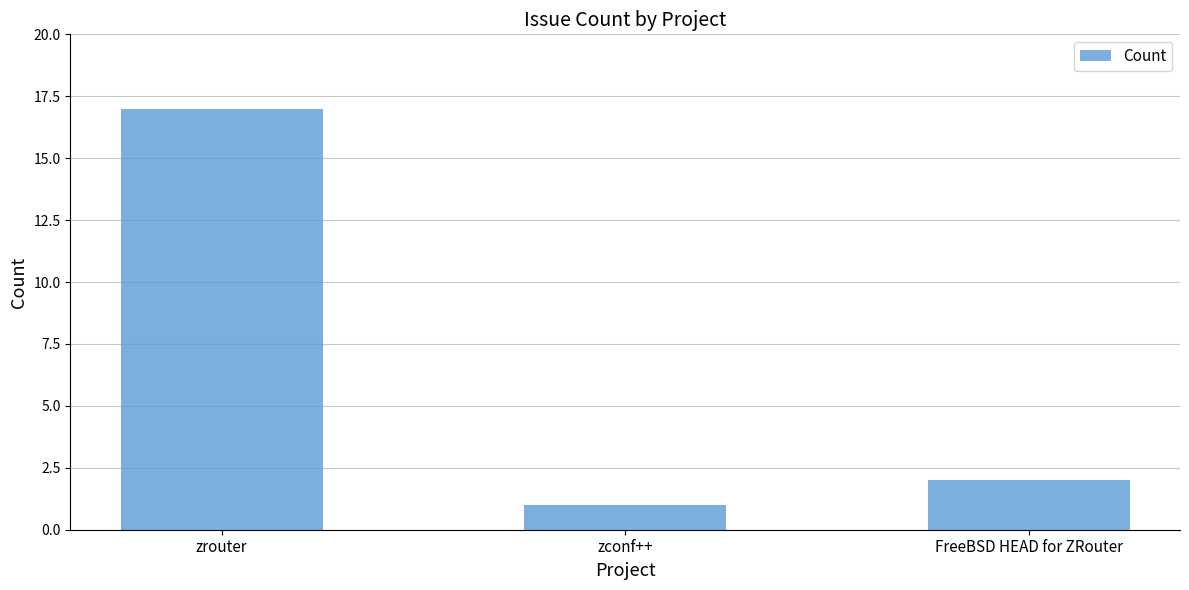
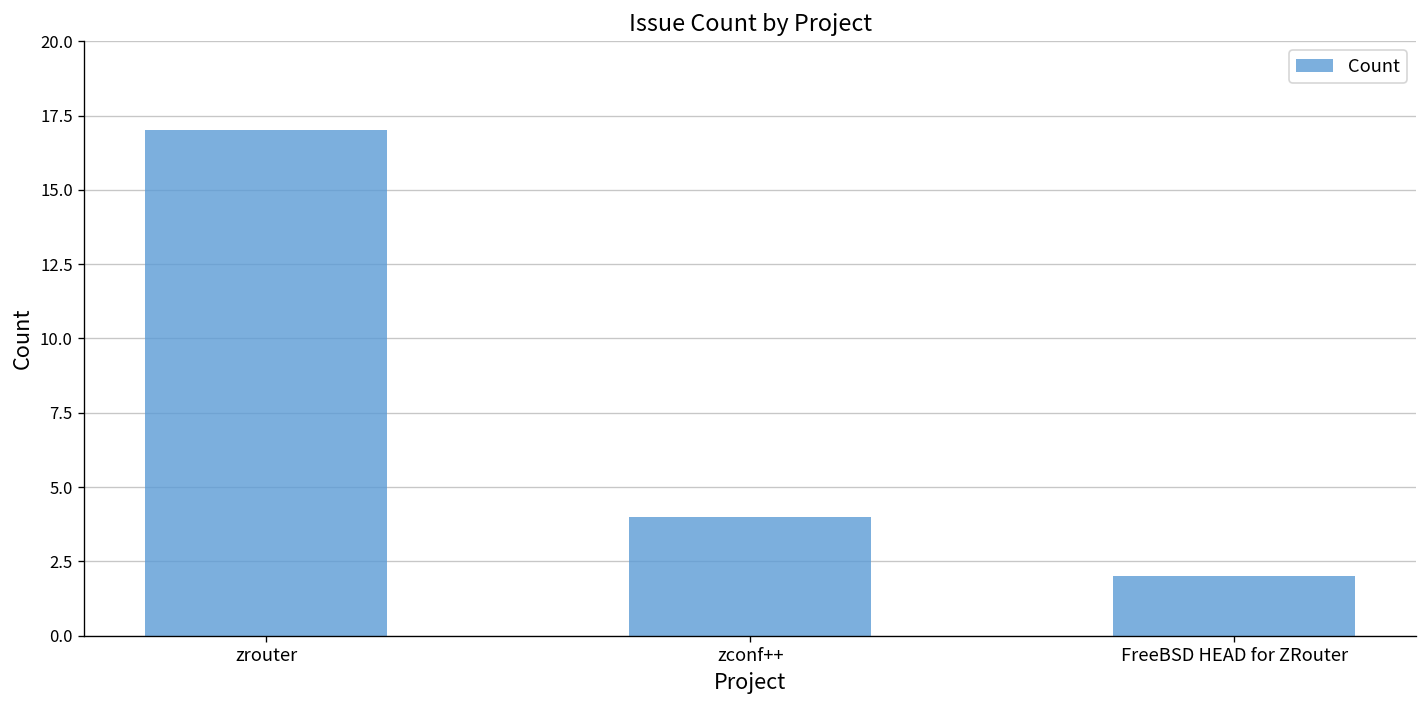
zconf++: 1 -> 4
